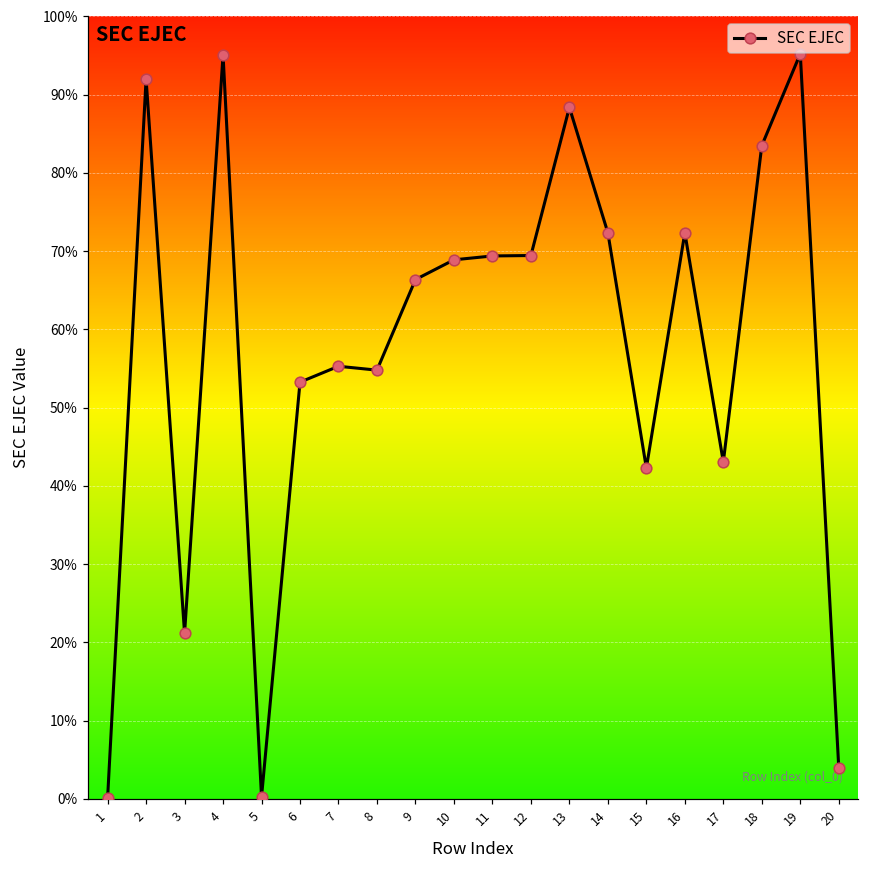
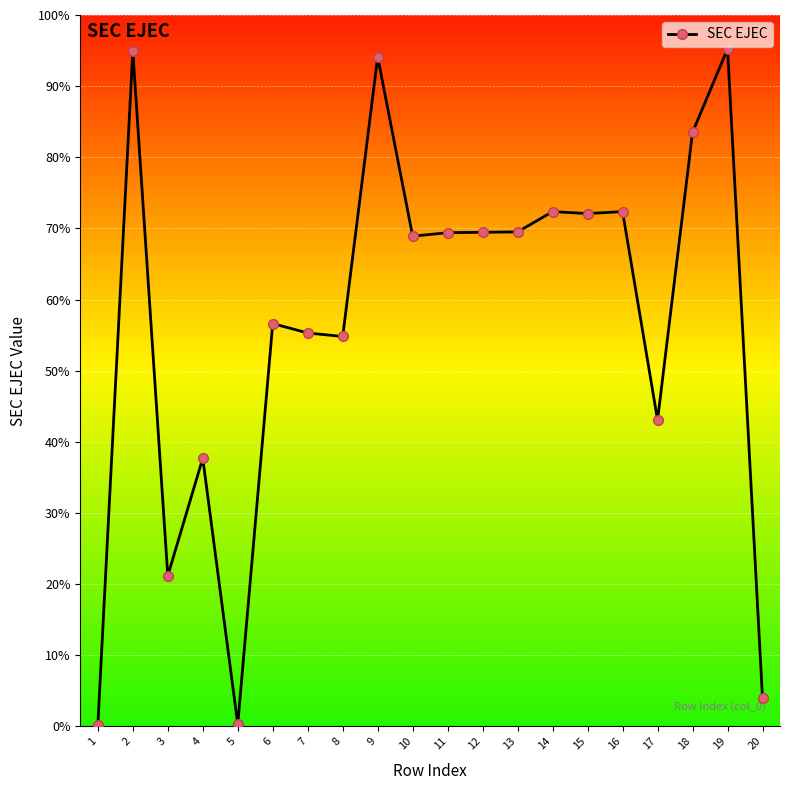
2: 92% -> 95%
4: 95% -> 38%
6: 53% -> 57%
9: 66% -> 94%
13: 88% -> 70%
15: 42% -> 72%
